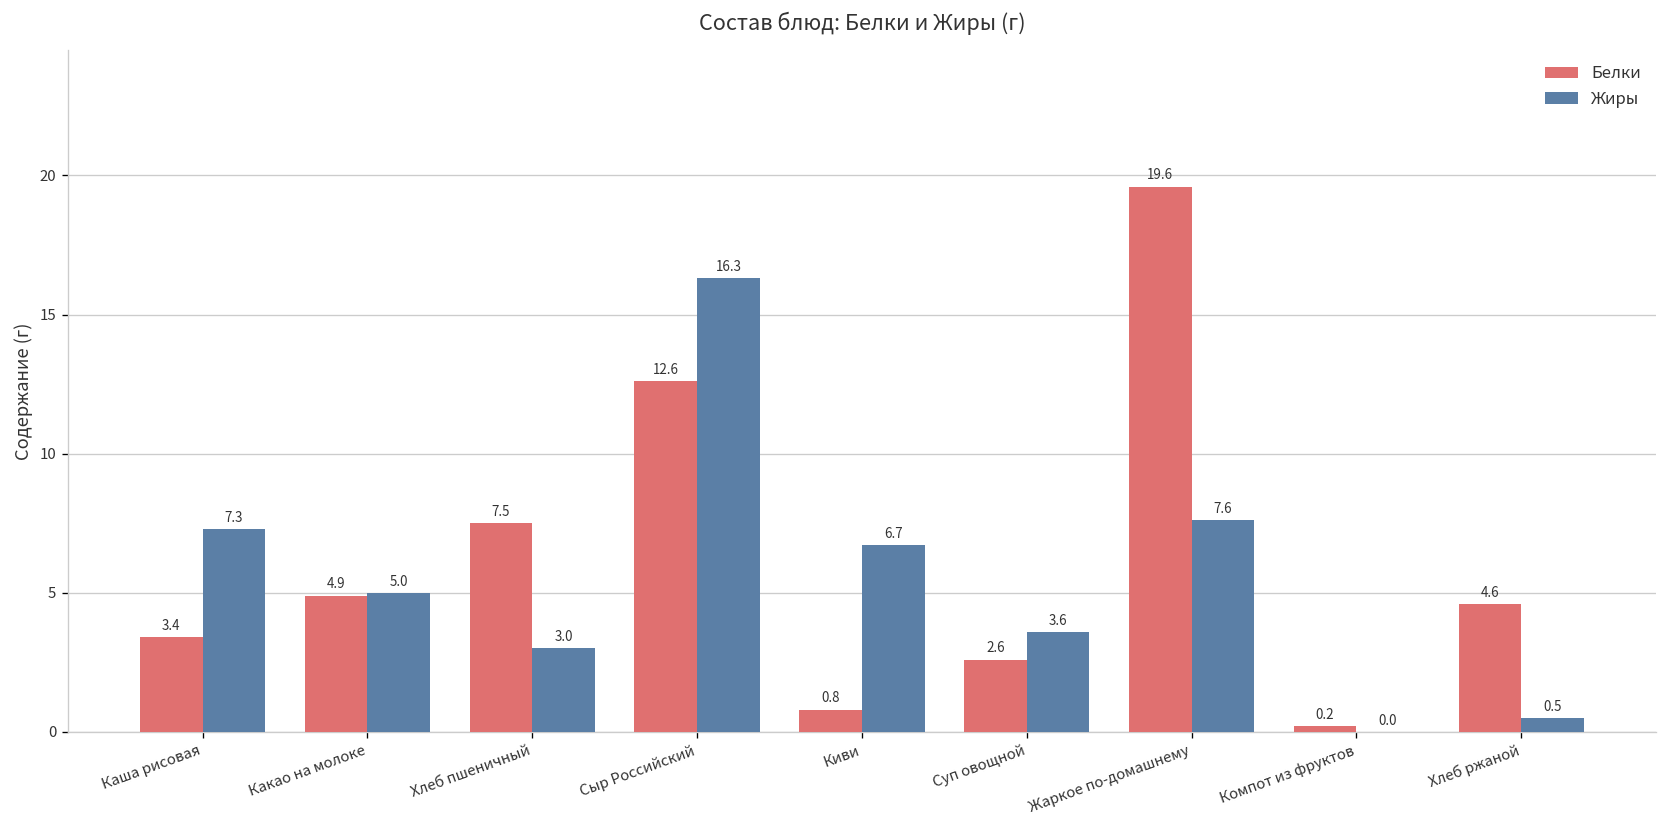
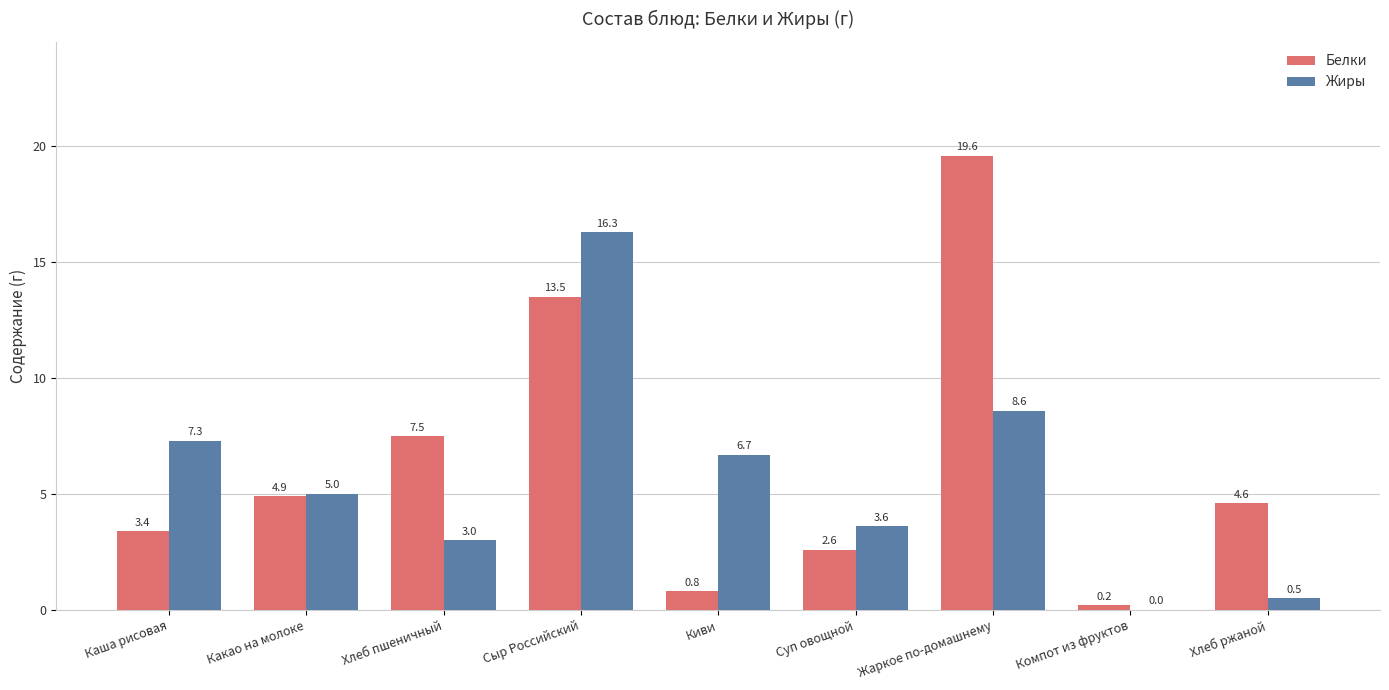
Белки, Сыр Российский: 12.6 -> 13.5
Жиры, Жаркое по-домашнему: 7.6 -> 8.6
